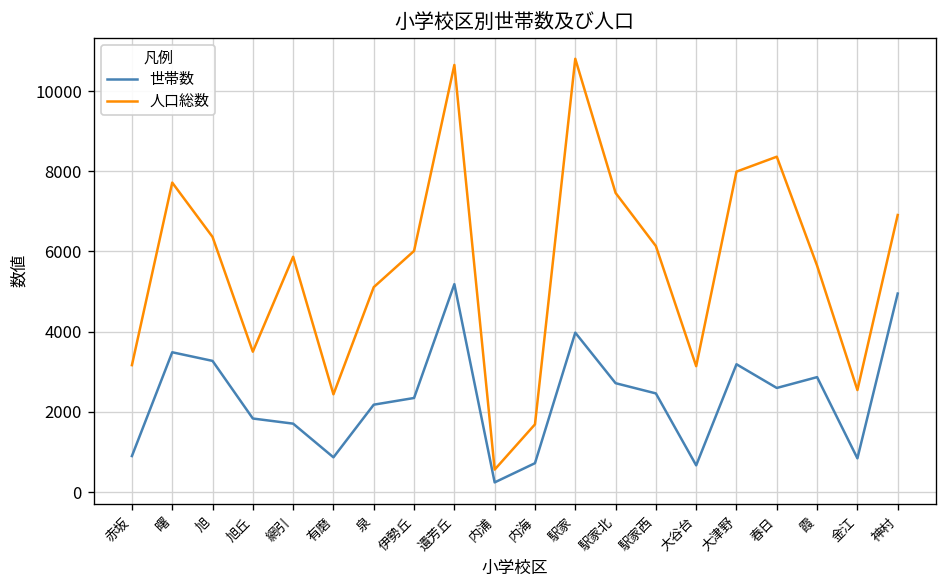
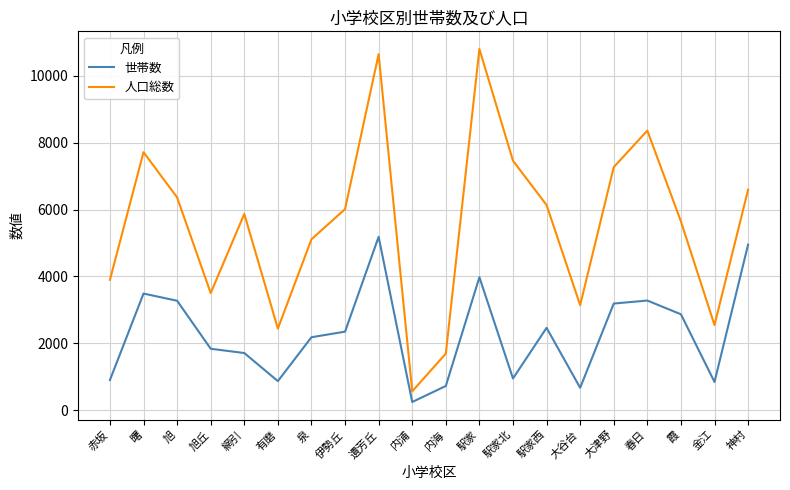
人口総数, 赤坂: 3200 -> 3900
世帯数, 駅家北: 2700 -> 900
人口総数, 大津野: 8000 -> 7300
世帯数, 春日: 2600 -> 3300
人口総数, 神村: 6900 -> 6600
